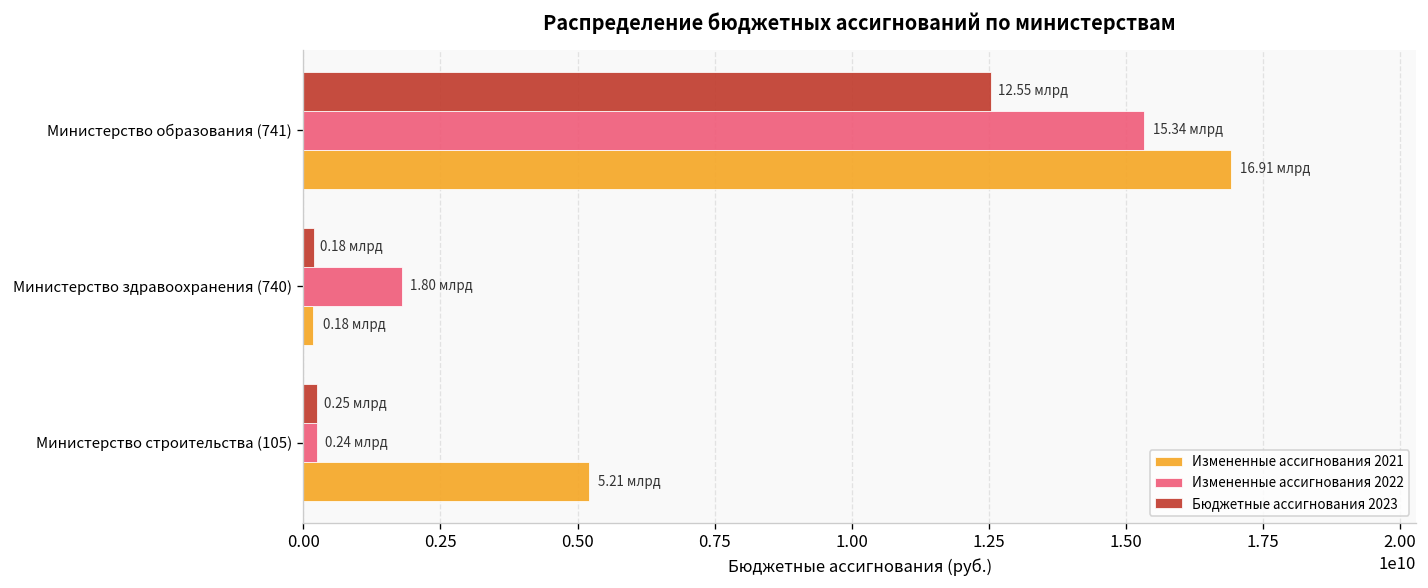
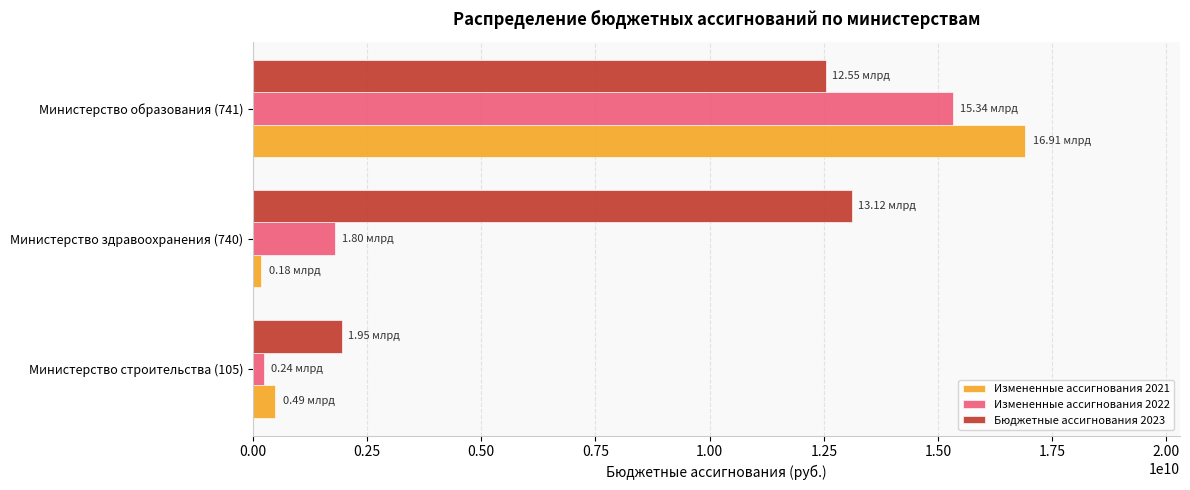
Бюджетные ассигнования 2023, Министерство здравоохранения (740): 0.18 -> 13.12
Бюджетные ассигнования 2023, Министерство строительства (105): 0.25 -> 1.95
Измененные ассигнования 2021, Министерство строительства (105): 5.21 -> 0.49
